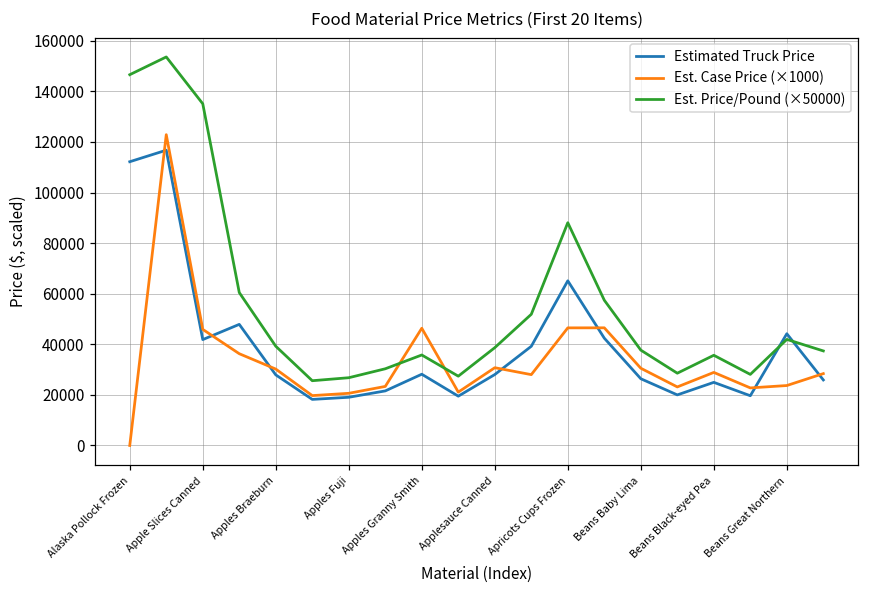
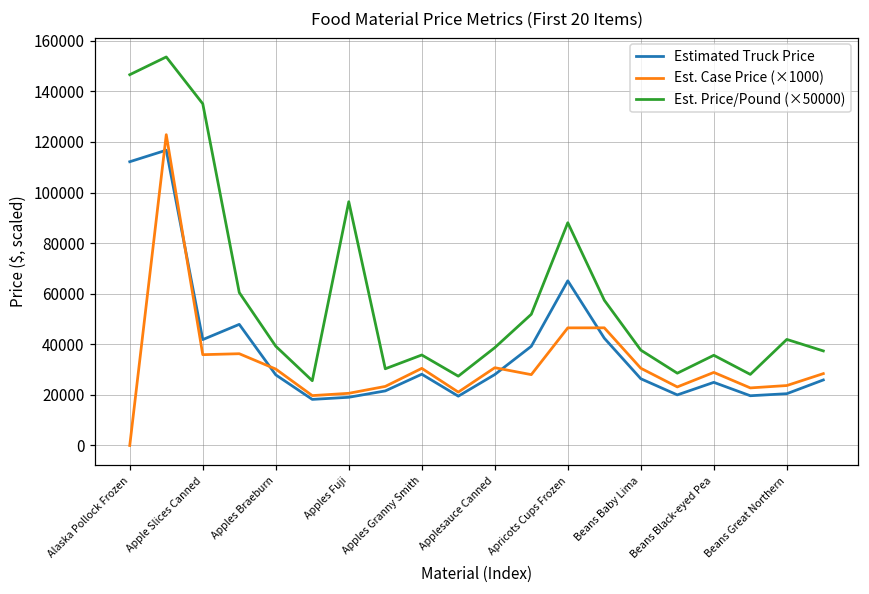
Est. Case Price (×1000), Apple Slices Canned: 46000 -> 36000
Est. Price/Pound (×50000), Apples Fuji: 27000 -> 96000
Est. Case Price (×1000), Apples Granny Smith: 46000 -> 30000
Estimated Truck Price, Beans Great Northern: 44000 -> 20000
